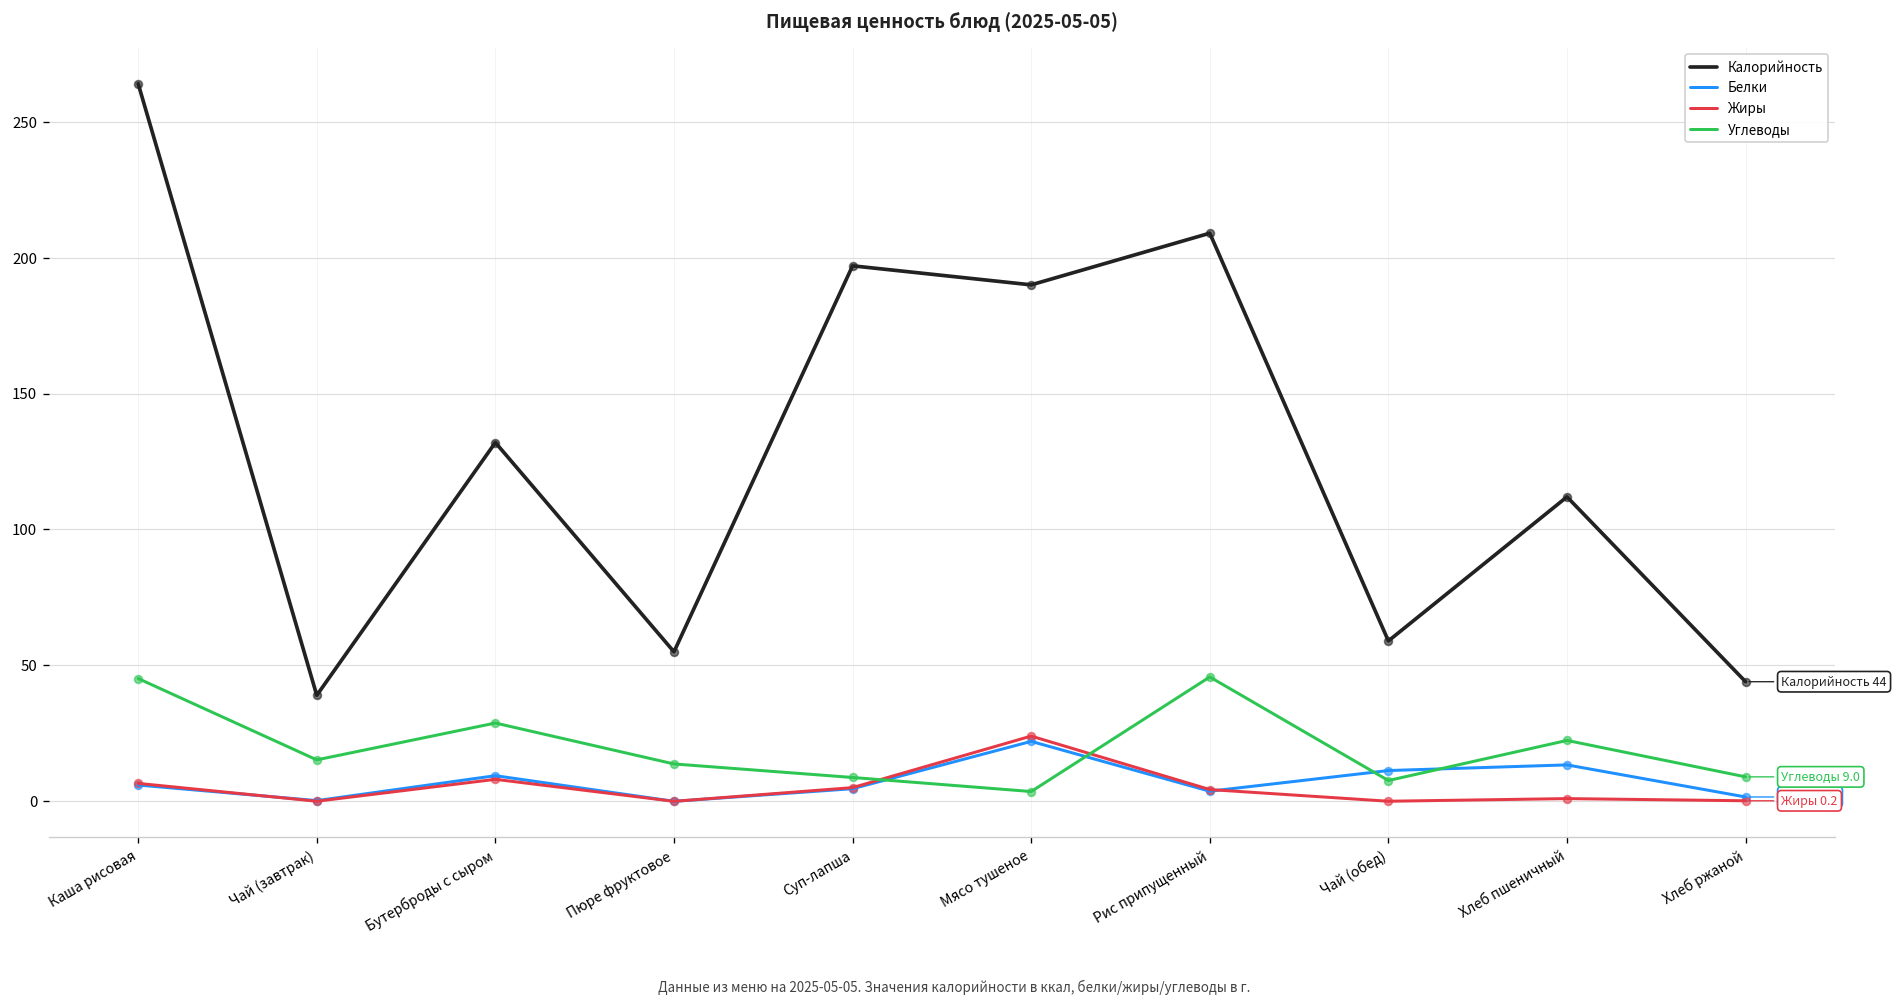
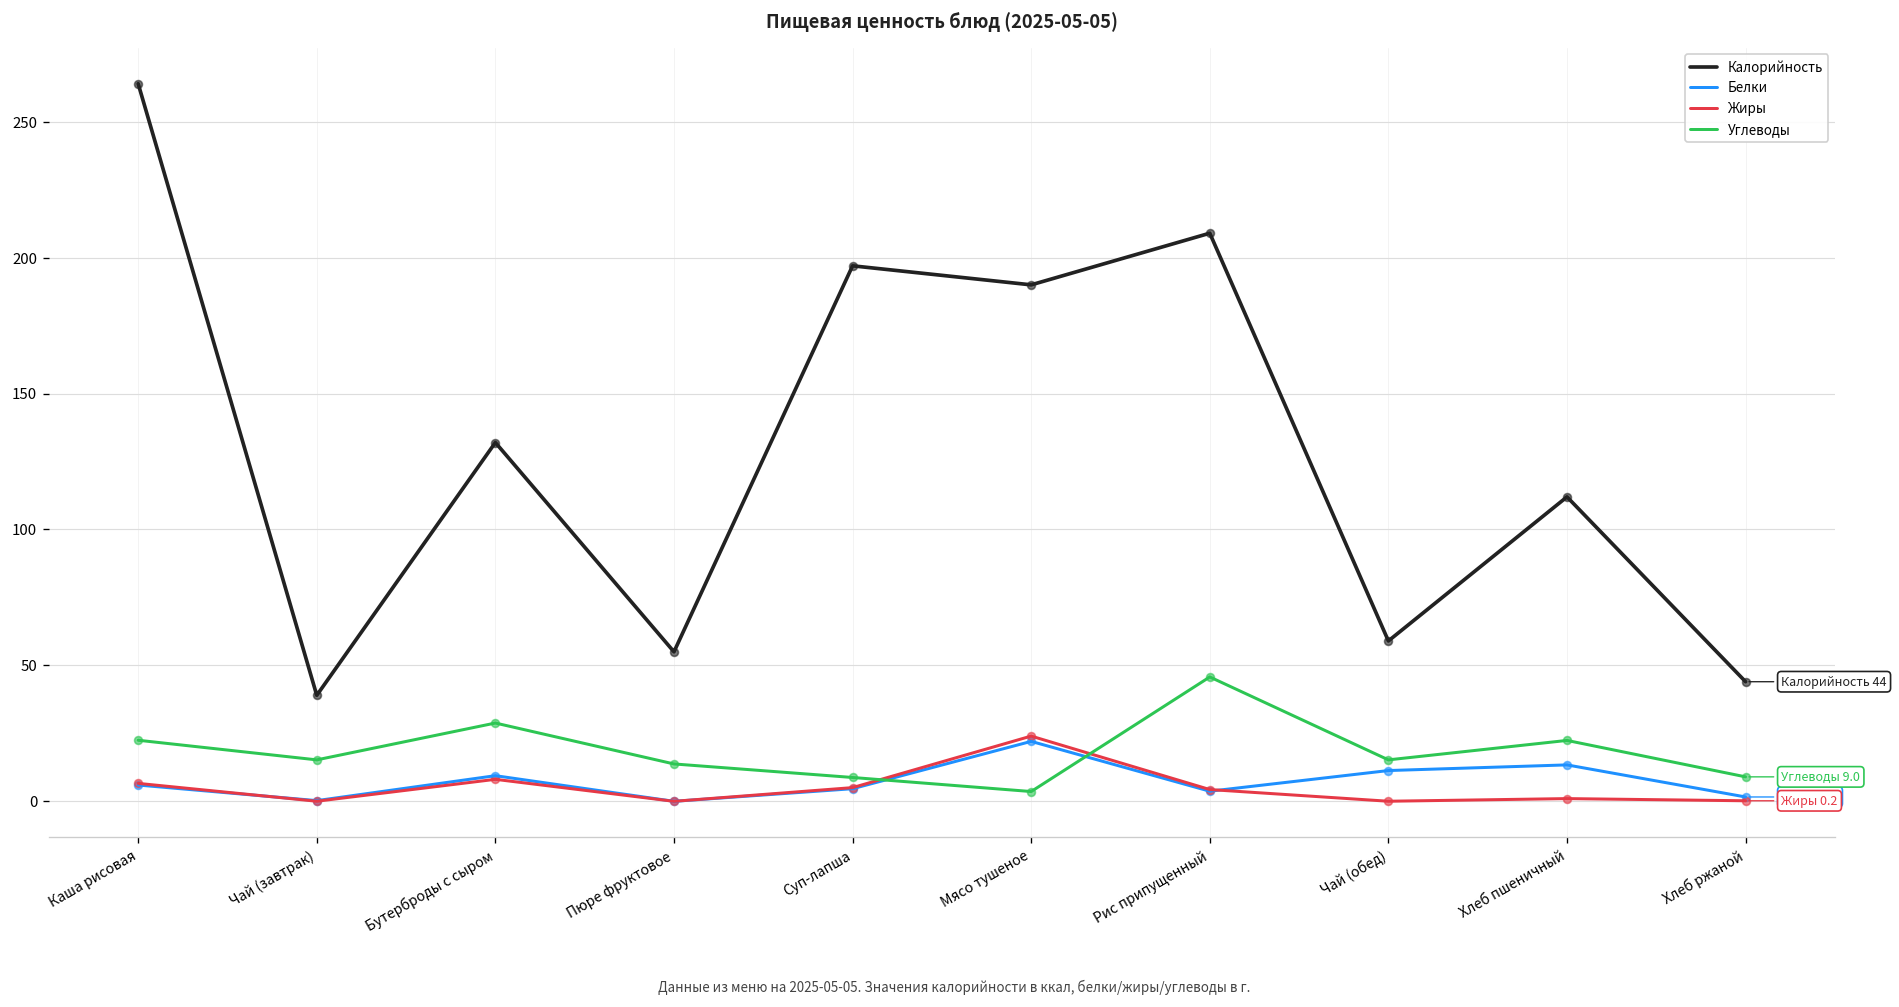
Углеводы, Каша рисовая: 45 -> 22
Углеводы, Чай (обед): 8 -> 15
